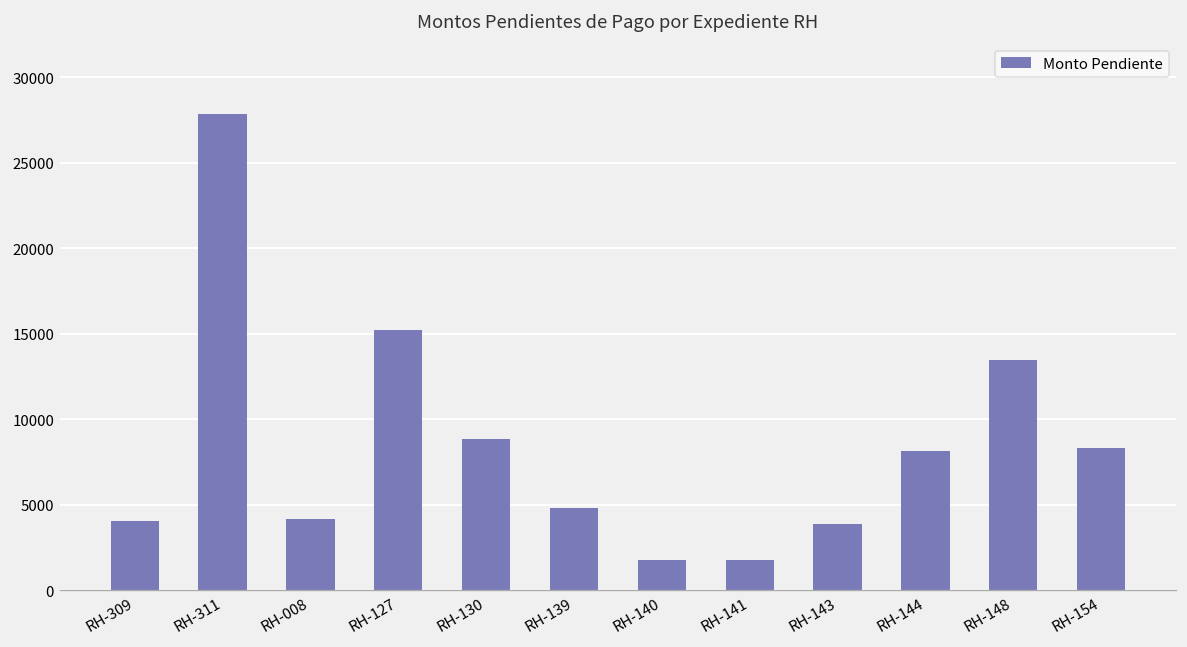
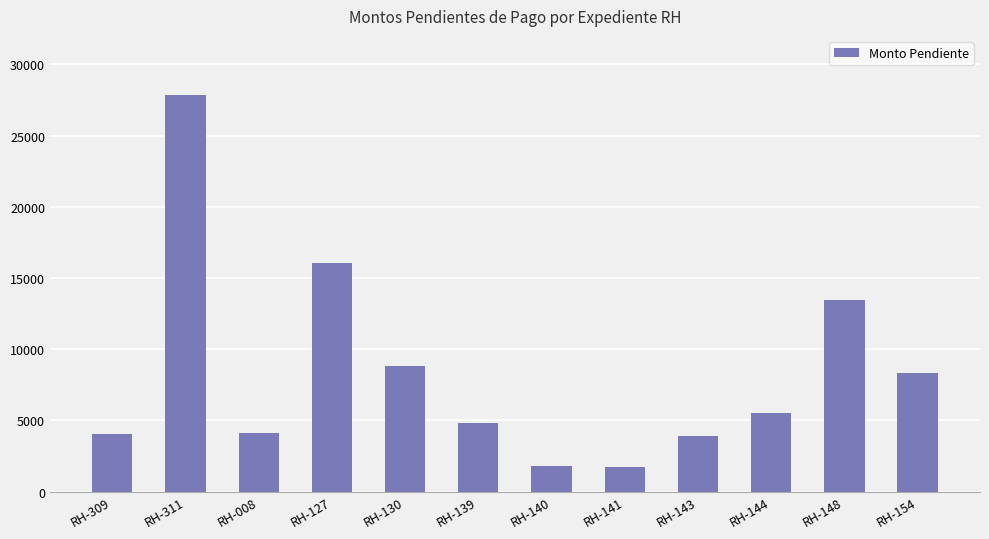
RH-127: 15200 -> 16000
RH-144: 8100 -> 5500
